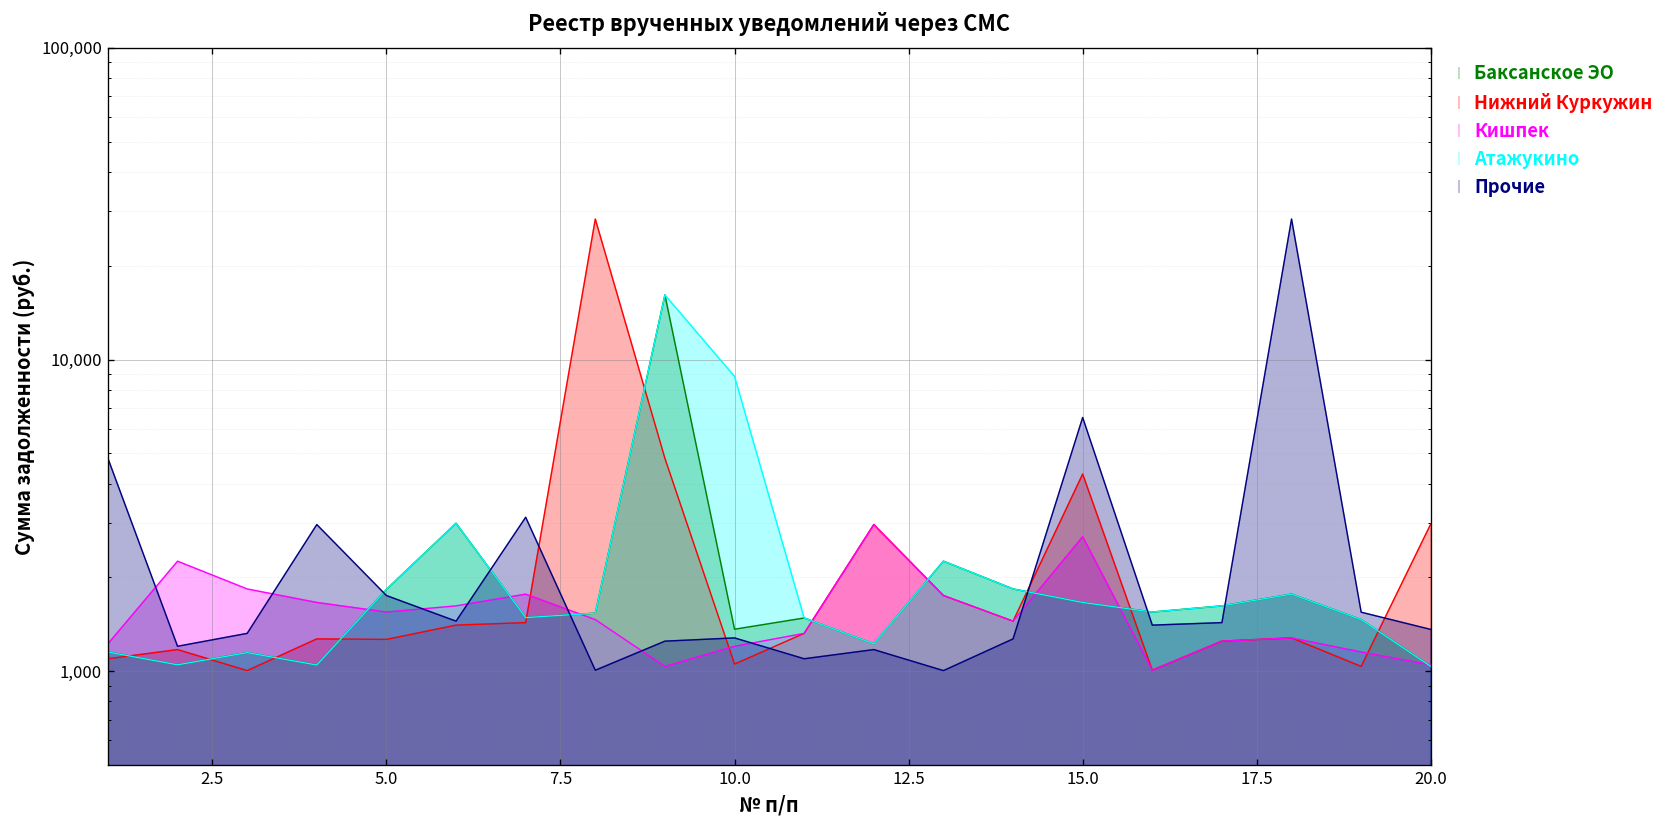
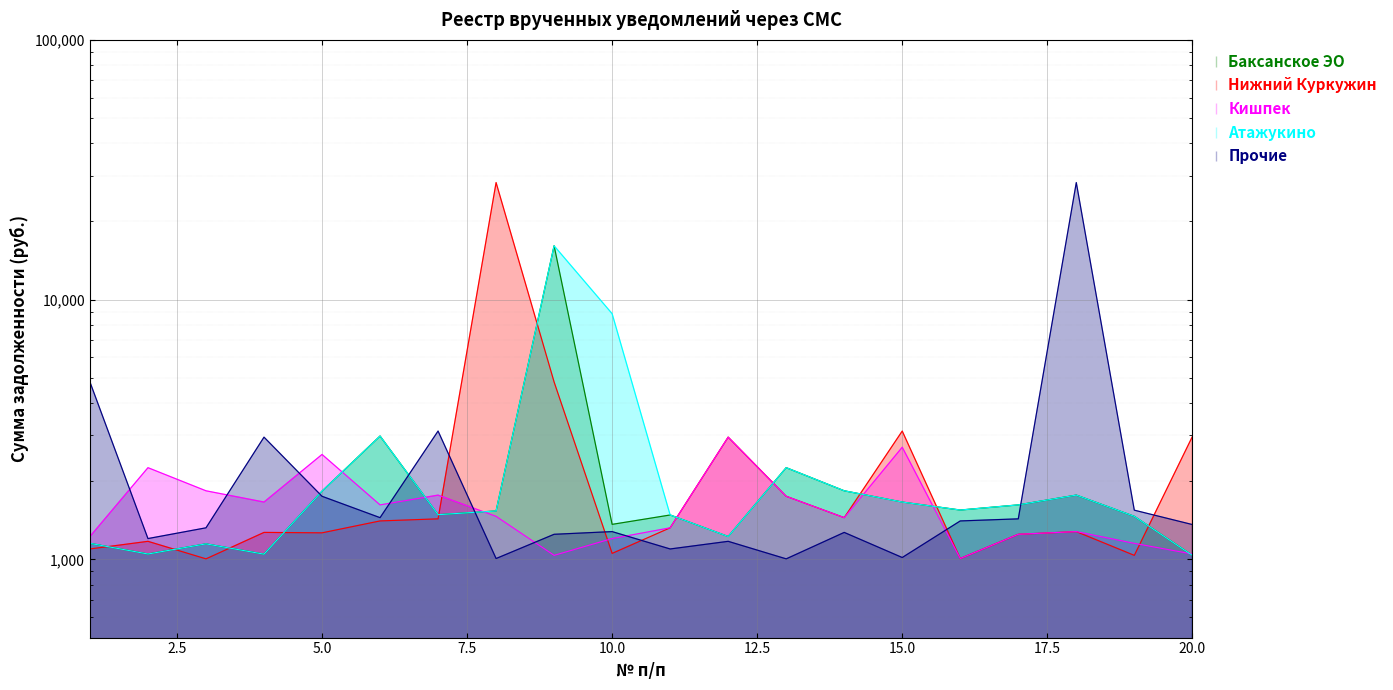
Кишпек, 5.0: 1,500 -> 2,500
Нижний Куркужин, 15.0: 4,300 -> 3,100
Прочие, 15.0: 6,500 -> 1,020
